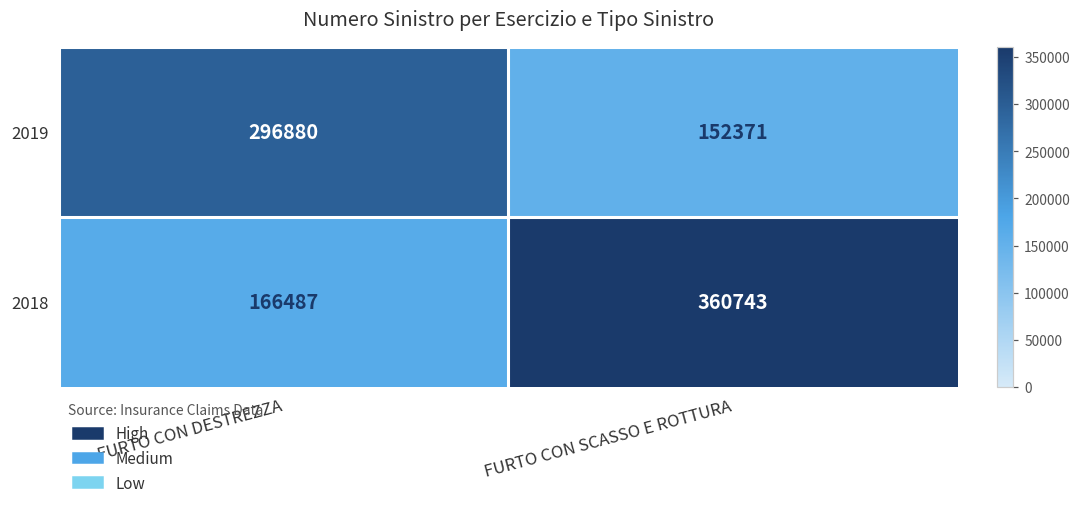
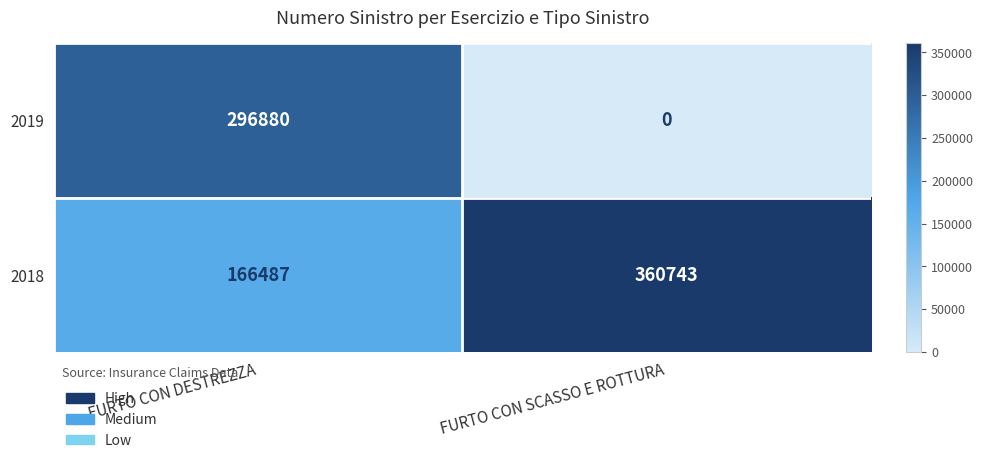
2019, FURTO CON SCASSO E ROTTURA: 152371 -> 0
